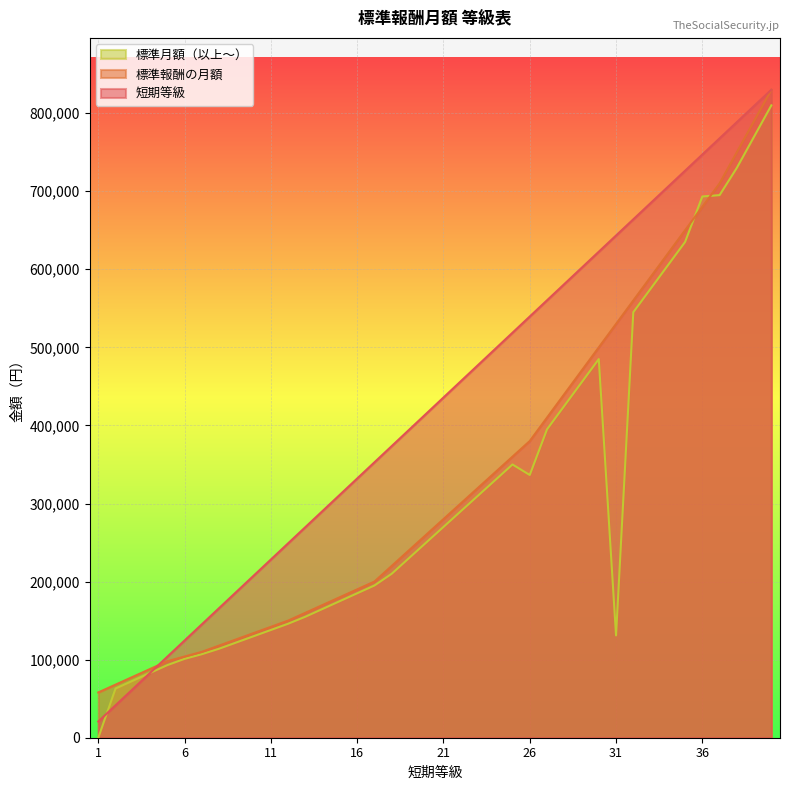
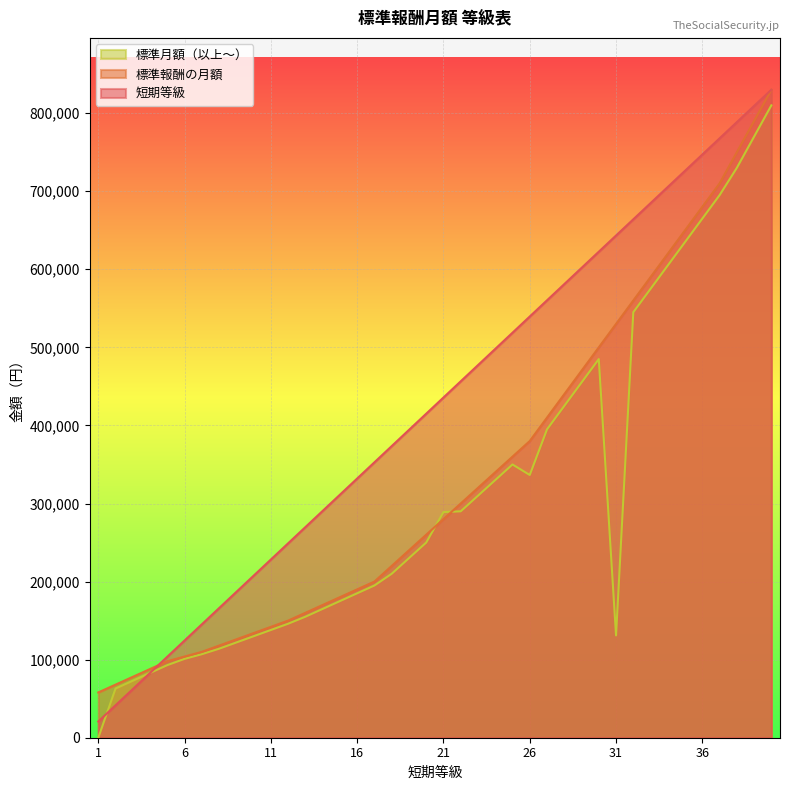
標準月額（以上～）, 21: 270,000 -> 290,000
標準月額（以上～）, 36: 690,000 -> 670,000
